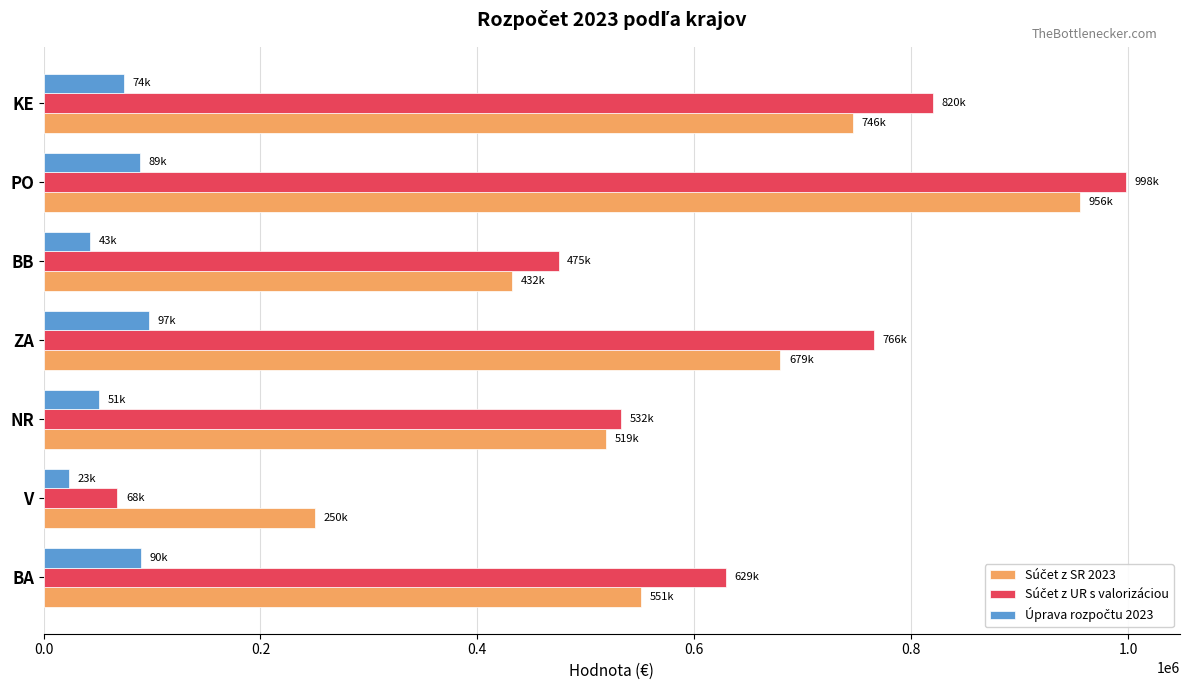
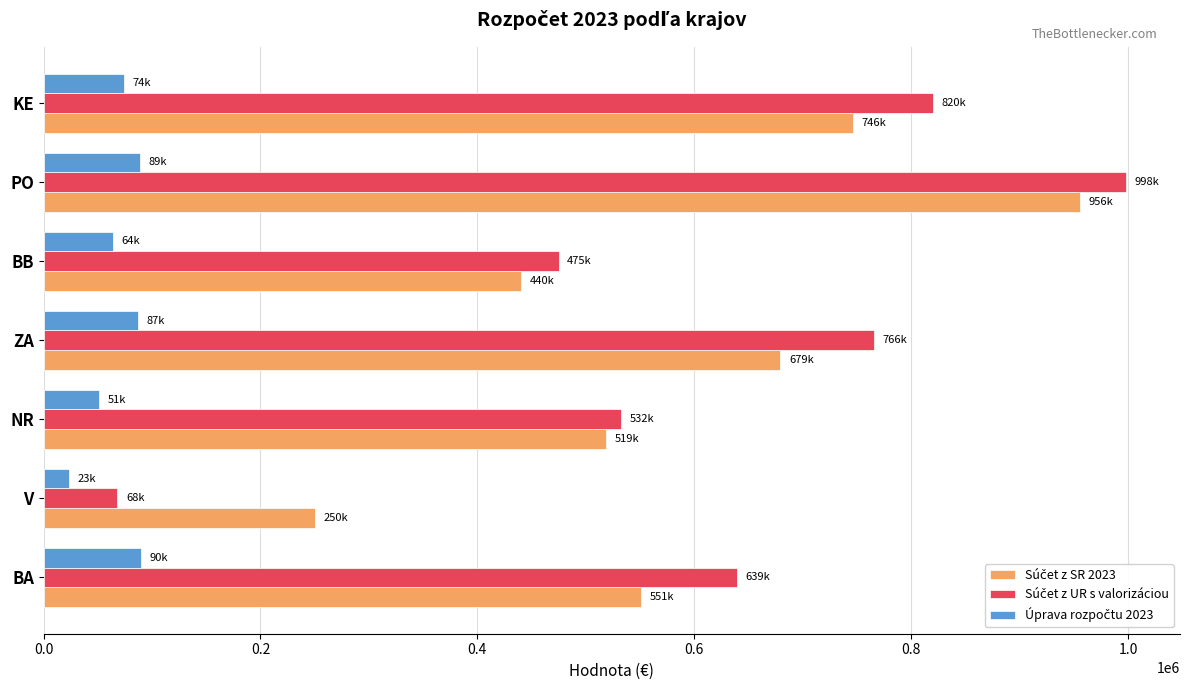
Úprava rozpočtu 2023, BB: 43k -> 64k
Súčet z SR 2023, BB: 432k -> 440k
Úprava rozpočtu 2023, ZA: 97k -> 87k
Súčet z UR s valorizáciou, BA: 629k -> 639k
